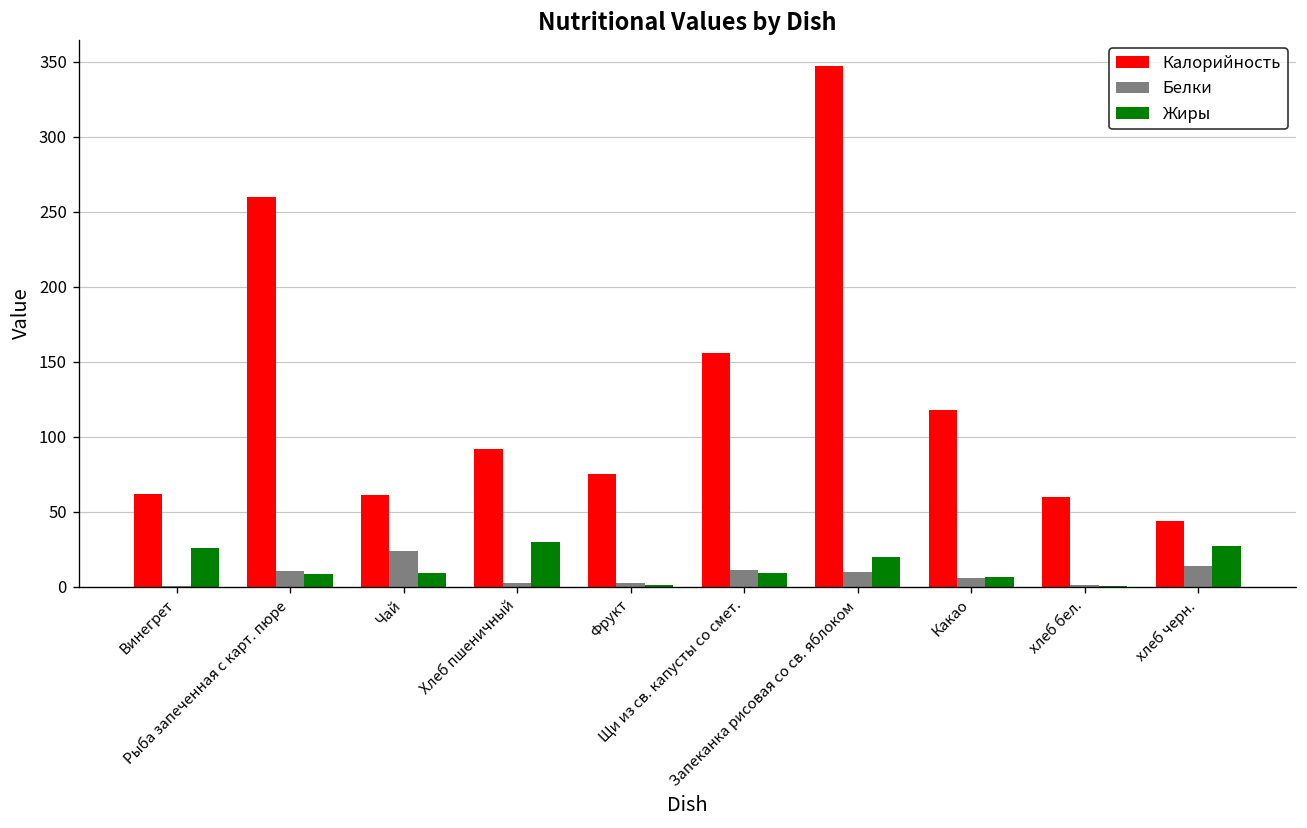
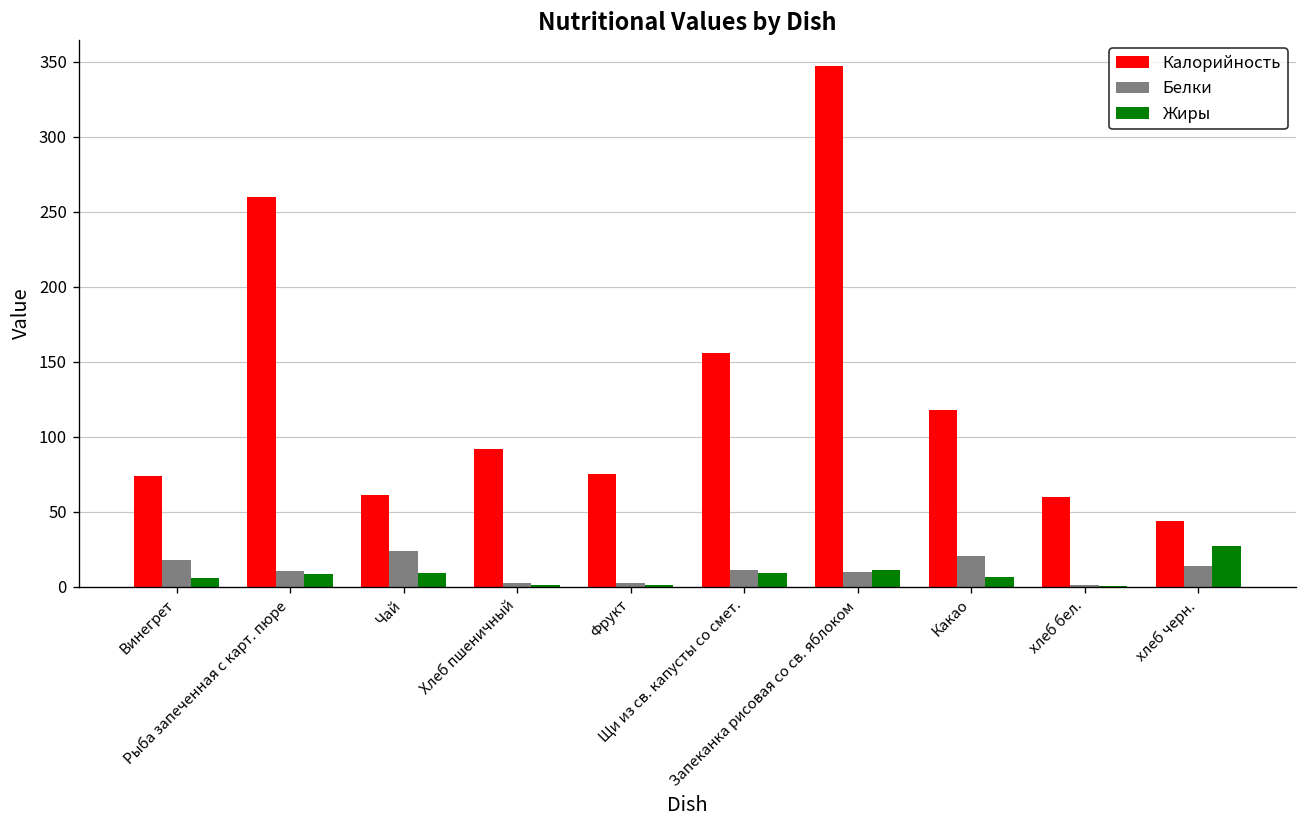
Калорийность, Винегрет: 62 -> 74
Белки, Винегрет: 1 -> 18
Жиры, Винегрет: 26 -> 6
Жиры, Хлеб пшеничный: 30 -> 1
Жиры, Запеканка рисовая со св. яблоком: 20 -> 11
Белки, Какао: 6 -> 20
